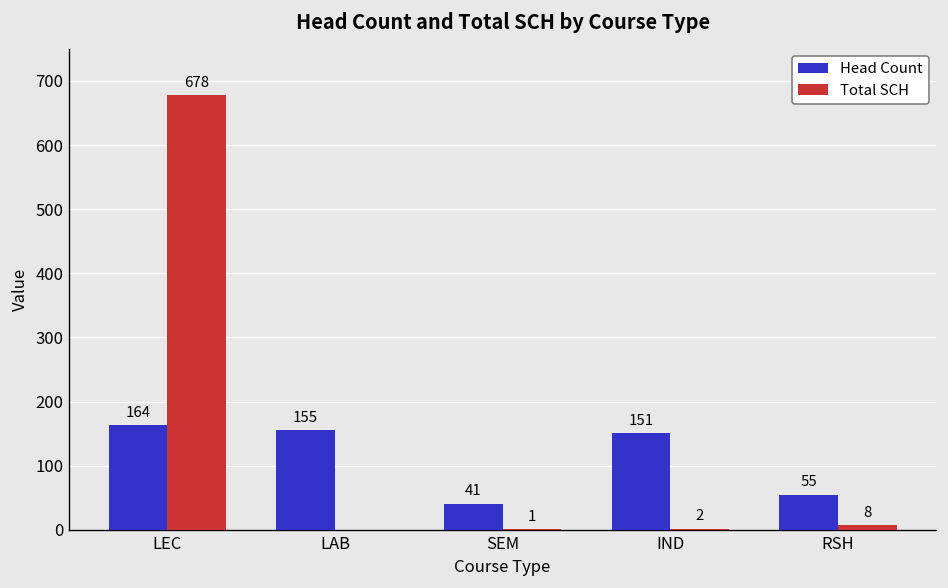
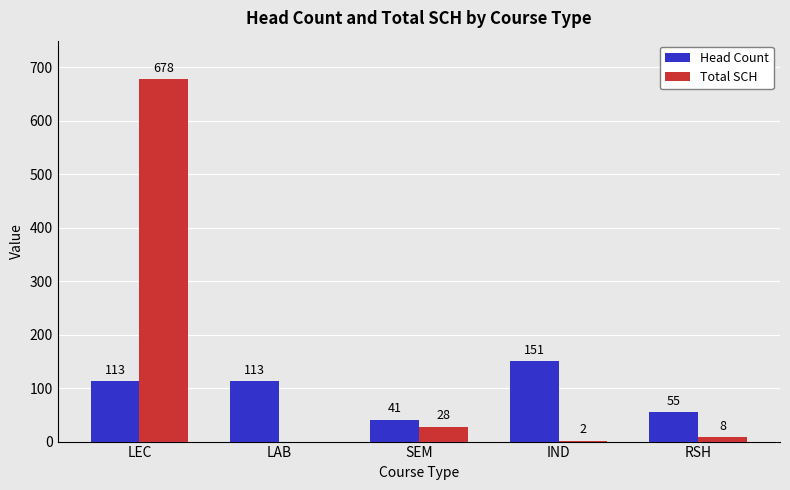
Head Count, LEC: 164 -> 113
Head Count, LAB: 155 -> 113
Total SCH, SEM: 1 -> 28
